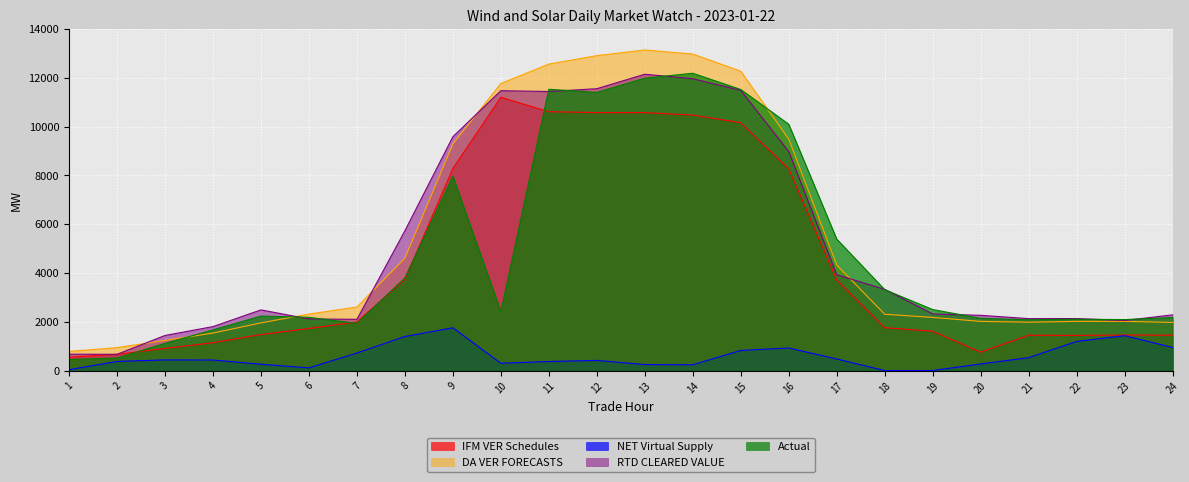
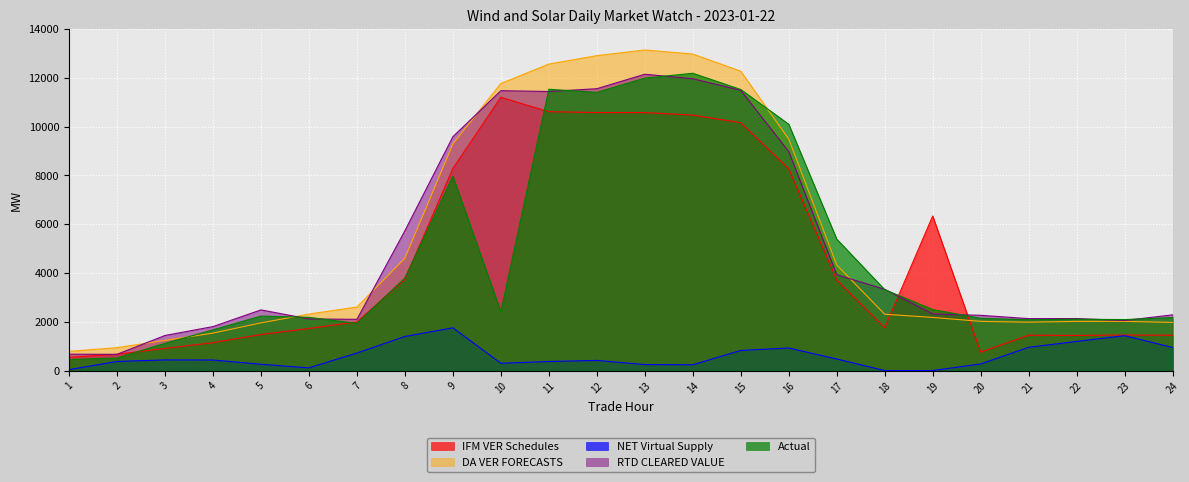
IFM VER Schedules, 19: 1600 -> 6300
NET Virtual Supply, 21: 500 -> 1000
